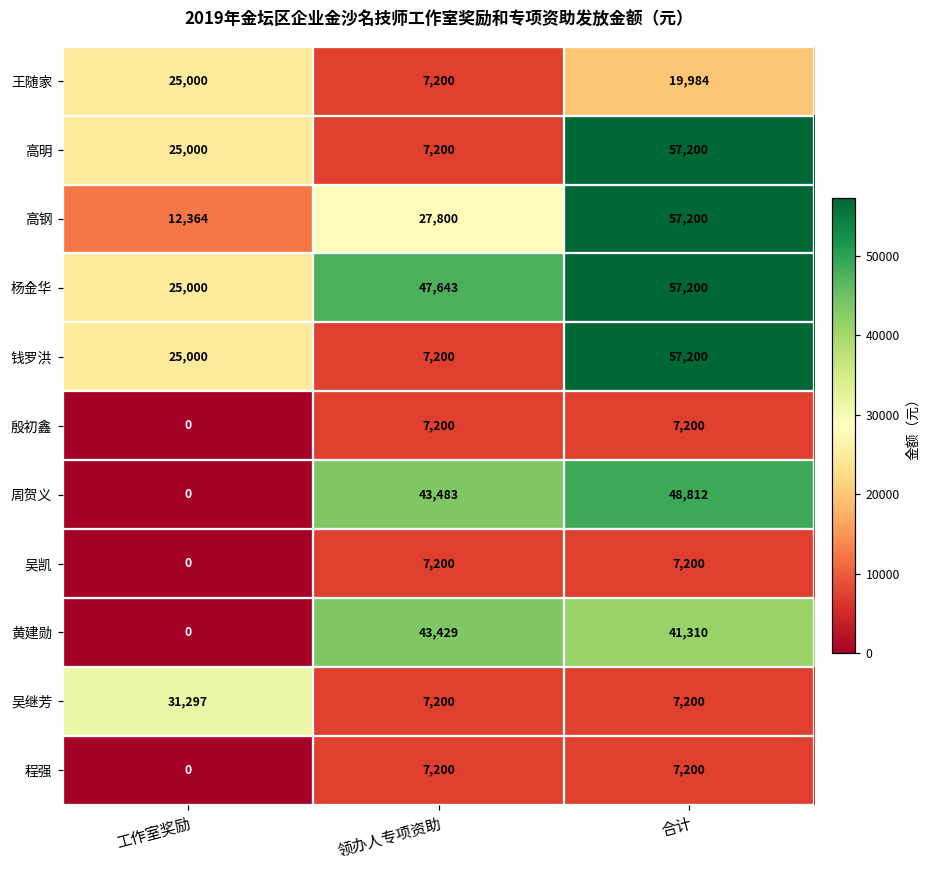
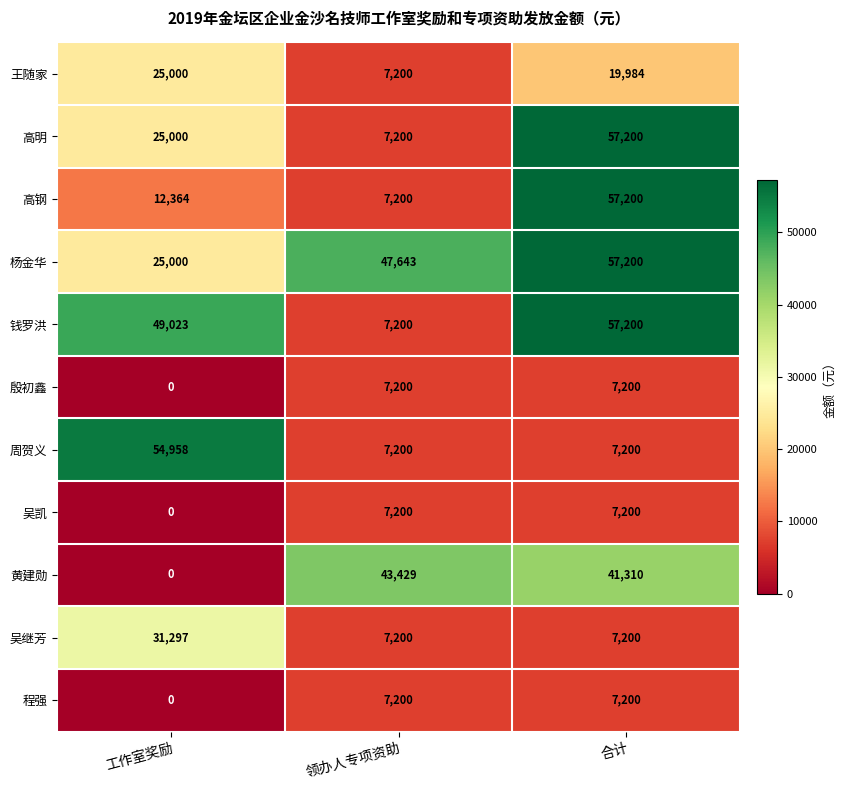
高钢, 领办人专项资助: 27,800 -> 7,200
钱罗洪, 工作室奖励: 25,000 -> 49,023
周贺义, 工作室奖励: 0 -> 54,958
周贺义, 领办人专项资助: 43,483 -> 7,200
周贺义, 合计: 48,812 -> 7,200
